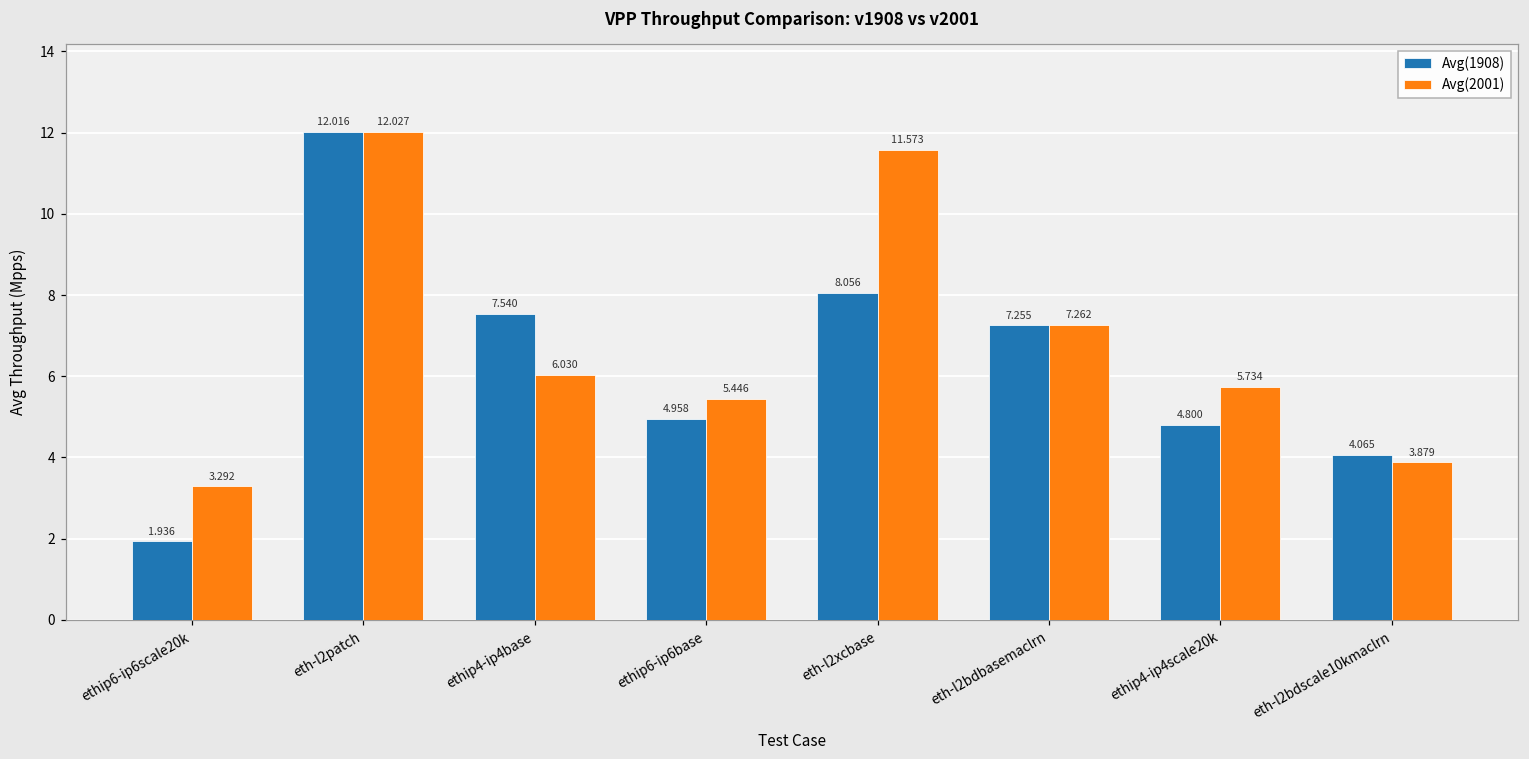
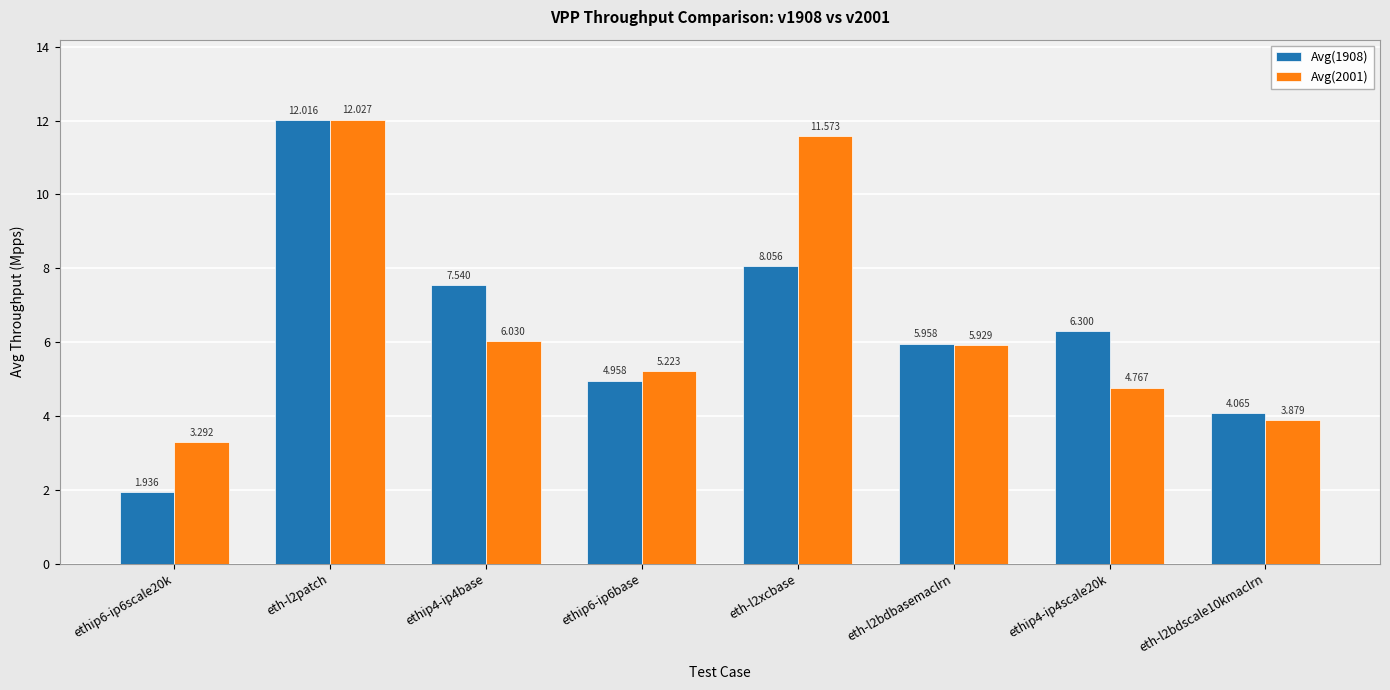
Avg(2001), ethip6-ip6base: 5.446 -> 5.223
Avg(1908), eth-l2bdbasemaclrn: 7.255 -> 5.958
Avg(2001), eth-l2bdbasemaclrn: 7.262 -> 5.929
Avg(1908), ethip4-ip4scale20k: 4.800 -> 6.300
Avg(2001), ethip4-ip4scale20k: 5.734 -> 4.767
